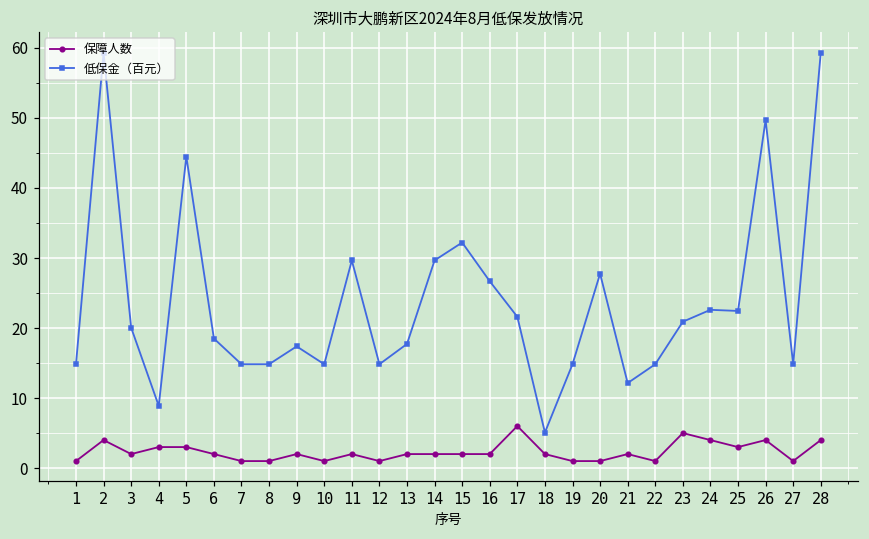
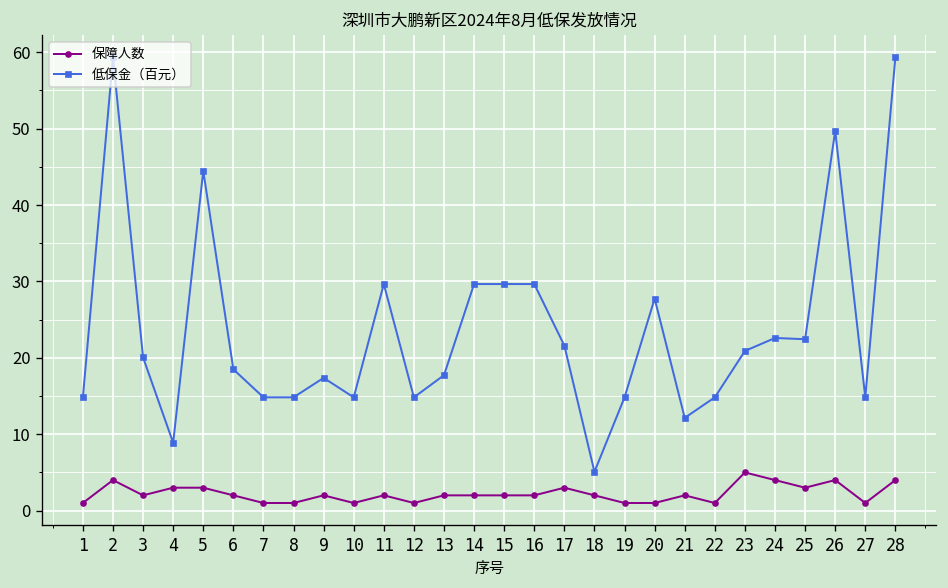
低保金（百元）, 15: 32 -> 30
低保金（百元）, 16: 27 -> 30
保障人数, 17: 6 -> 3
